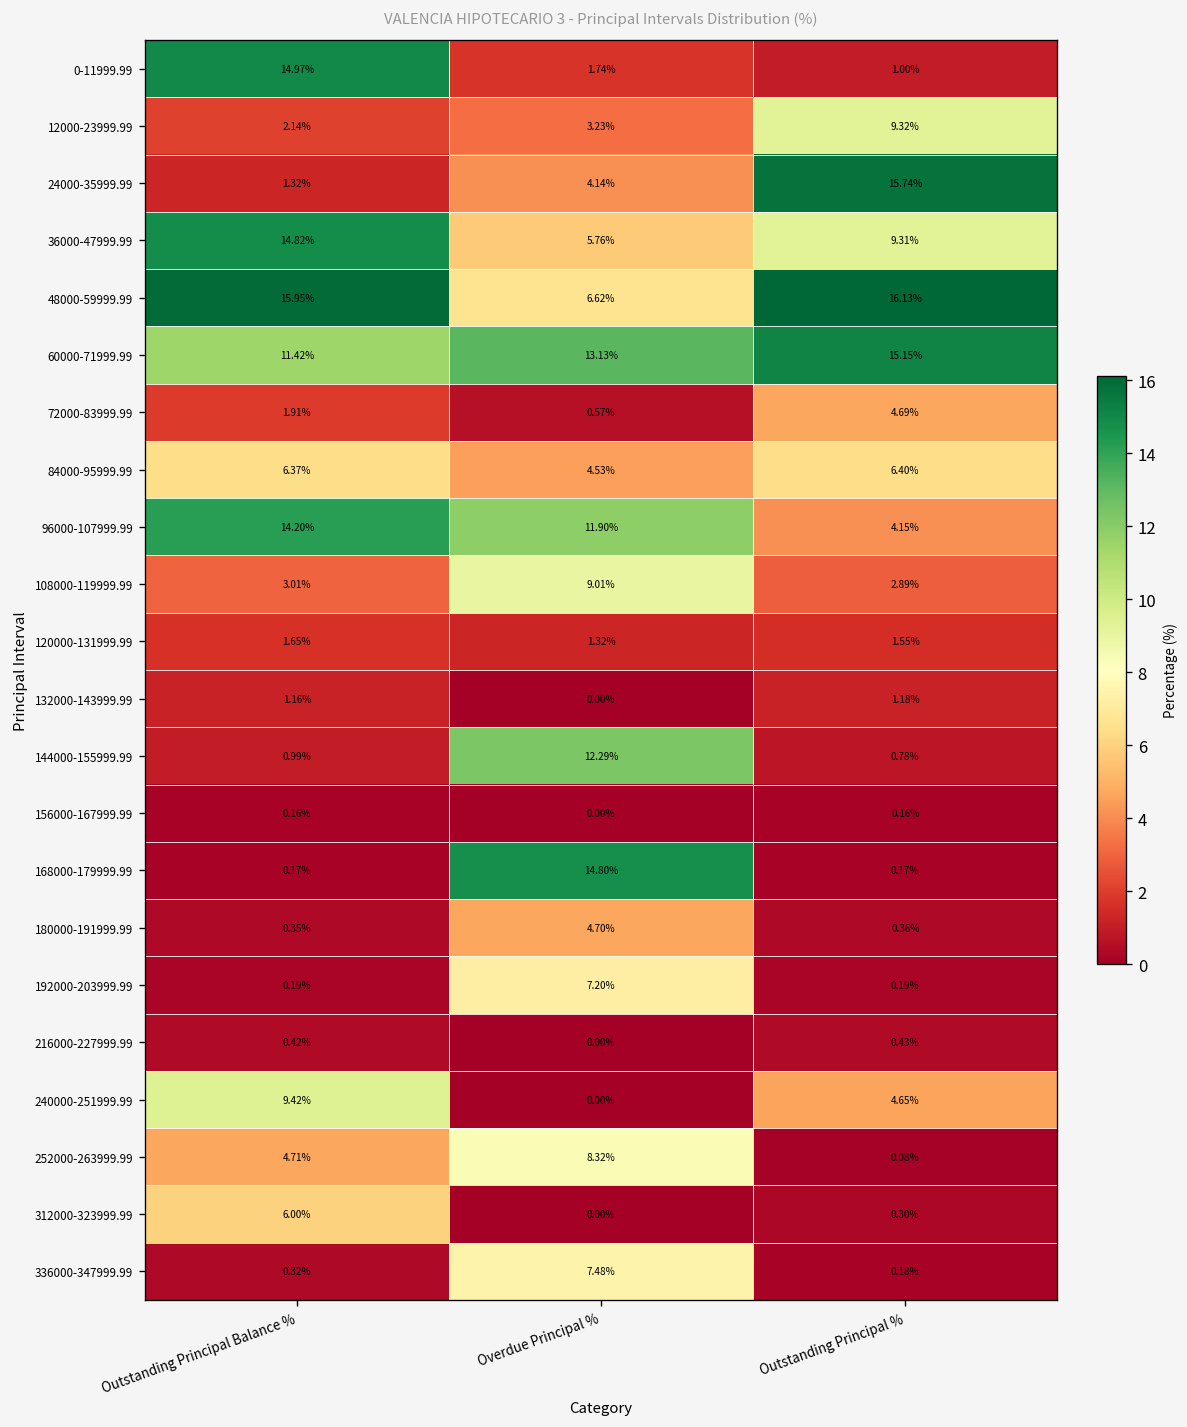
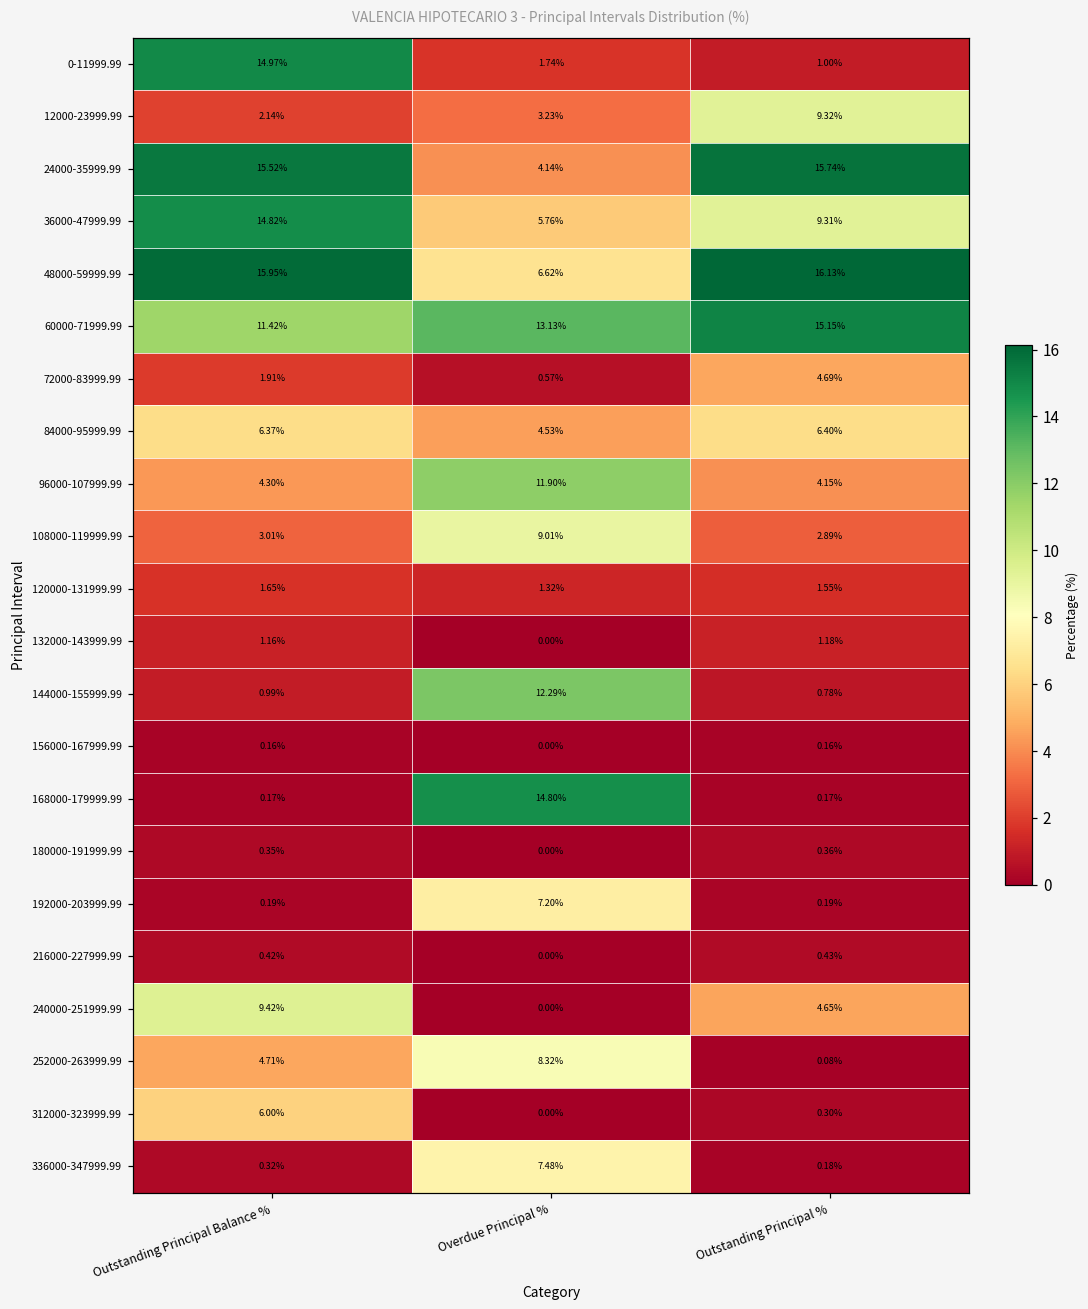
24000-35999.99, Outstanding Principal Balance %: 1.32% -> 15.52%
96000-107999.99, Outstanding Principal Balance %: 14.20% -> 4.30%
180000-191999.99, Overdue Principal %: 4.70% -> 0.00%
